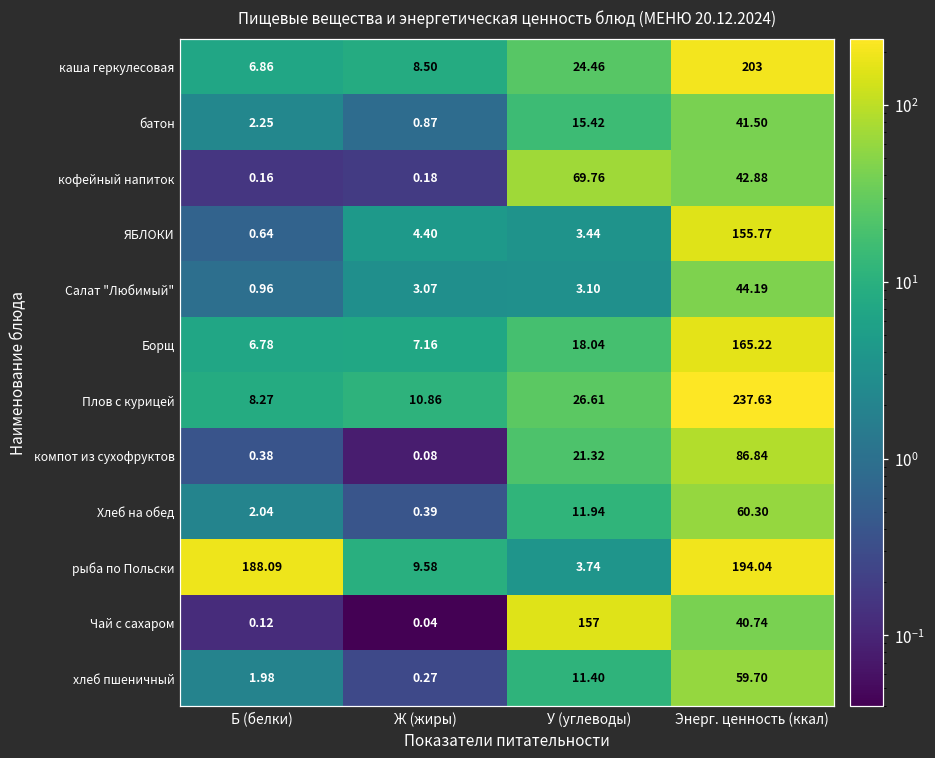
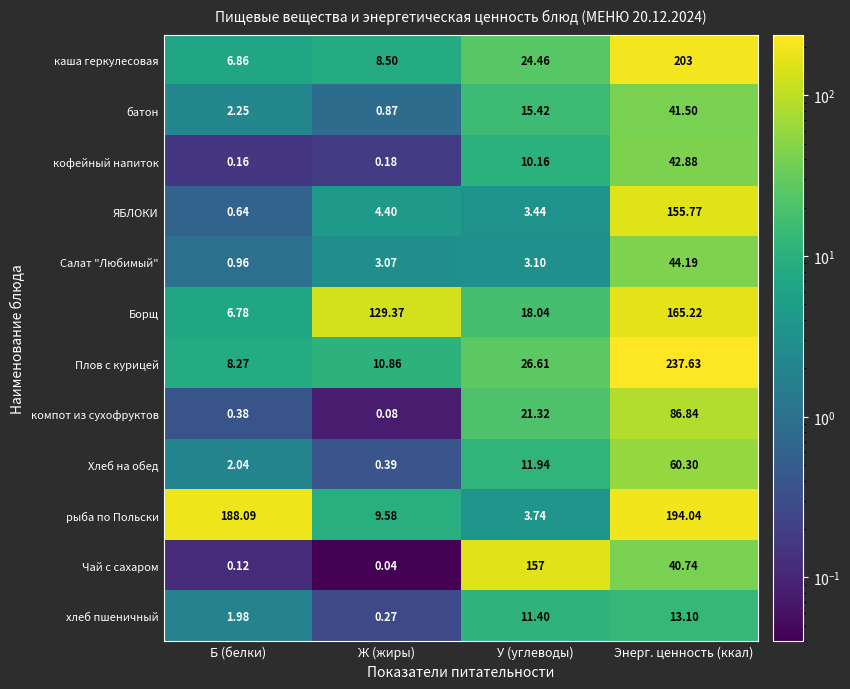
кофейный напиток, У (углеводы): 69.76 -> 10.16
Борщ, Ж (жиры): 7.16 -> 129.37
хлеб пшеничный, Энерг. ценность (ккал): 59.70 -> 13.10
